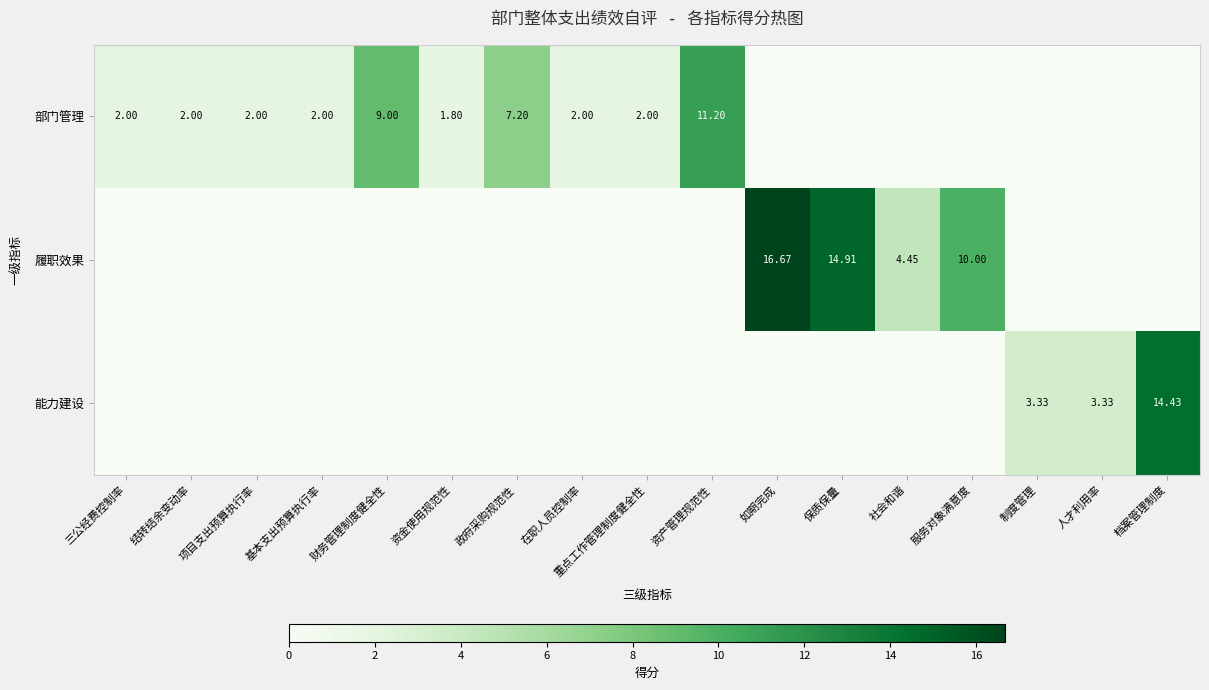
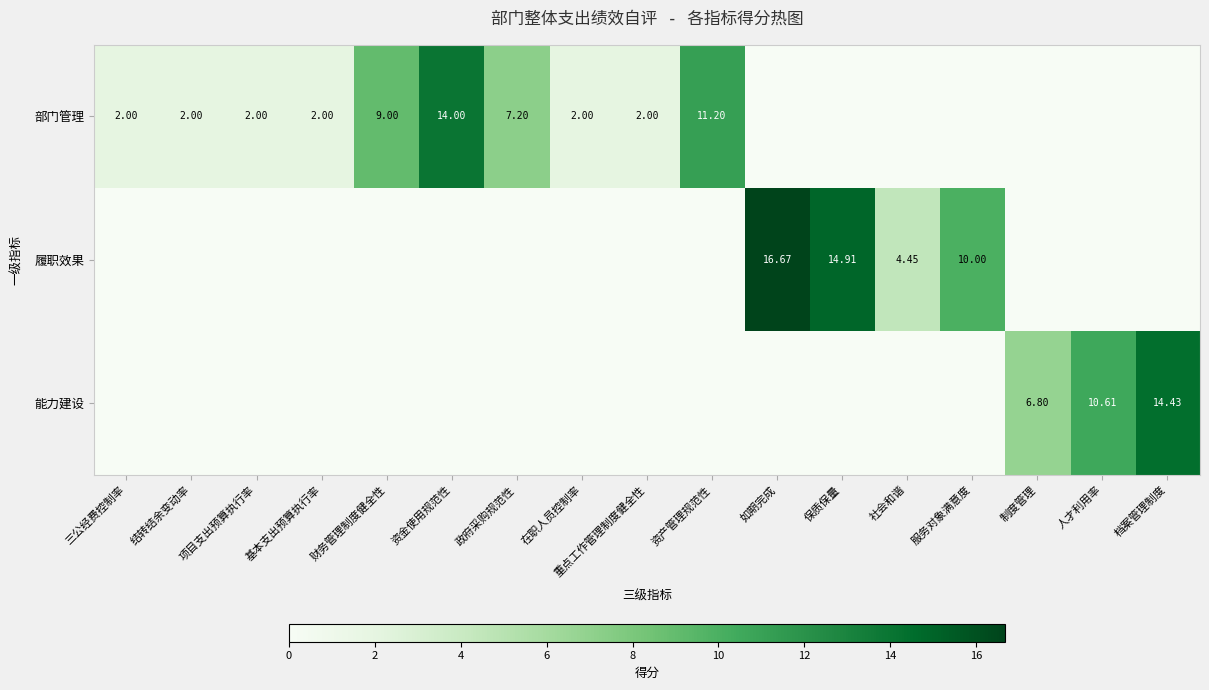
部门管理, 资金使用规范性: 1.80 -> 14.00
能力建设, 制度管理: 3.33 -> 6.80
能力建设, 人才利用率: 3.33 -> 10.61
